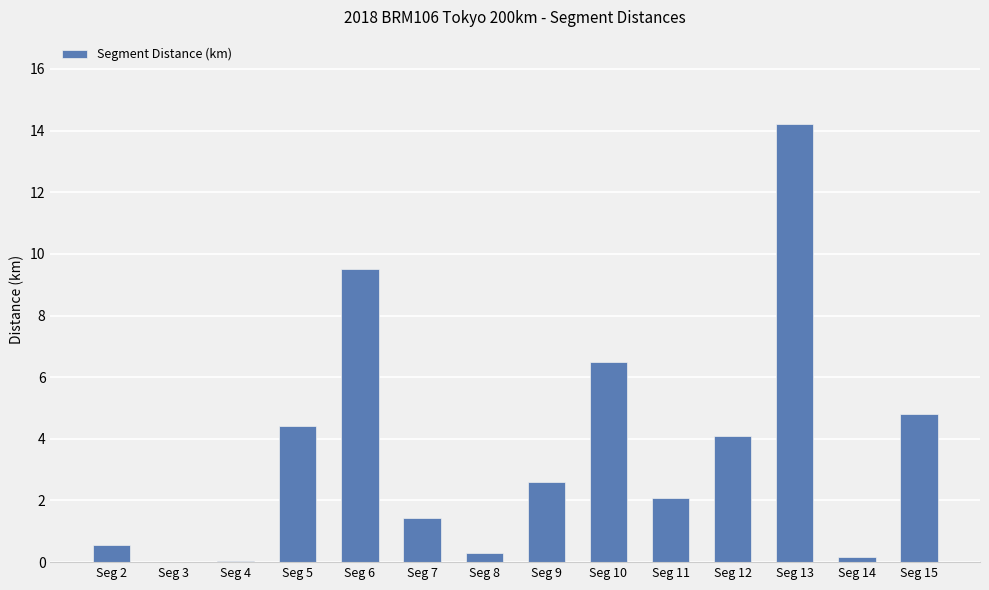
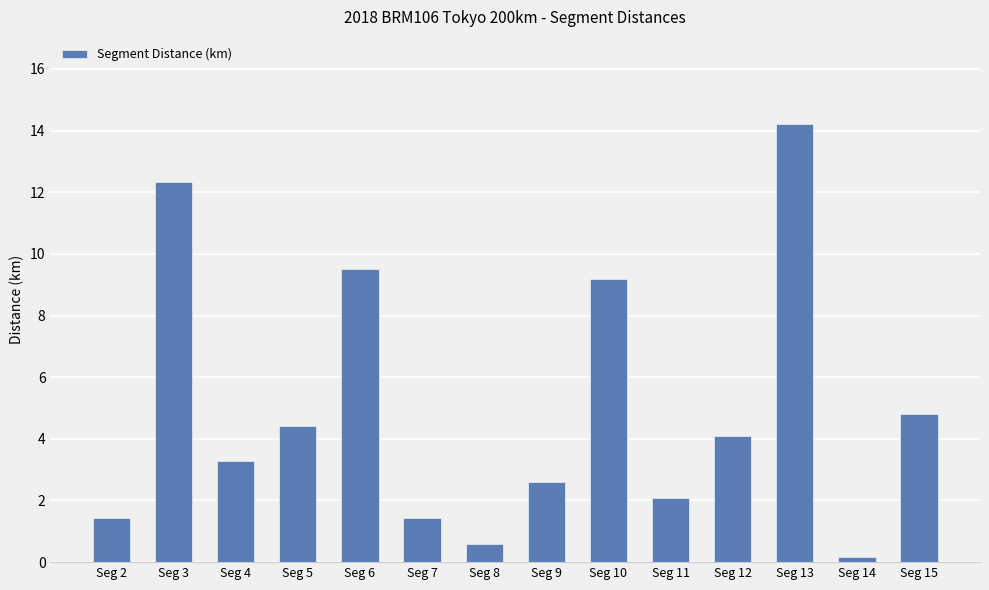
Seg 2: 0.6 -> 1.4
Seg 3: 0.0 -> 12.3
Seg 4: 0.0 -> 3.3
Seg 8: 0.3 -> 0.6
Seg 10: 6.5 -> 9.2
